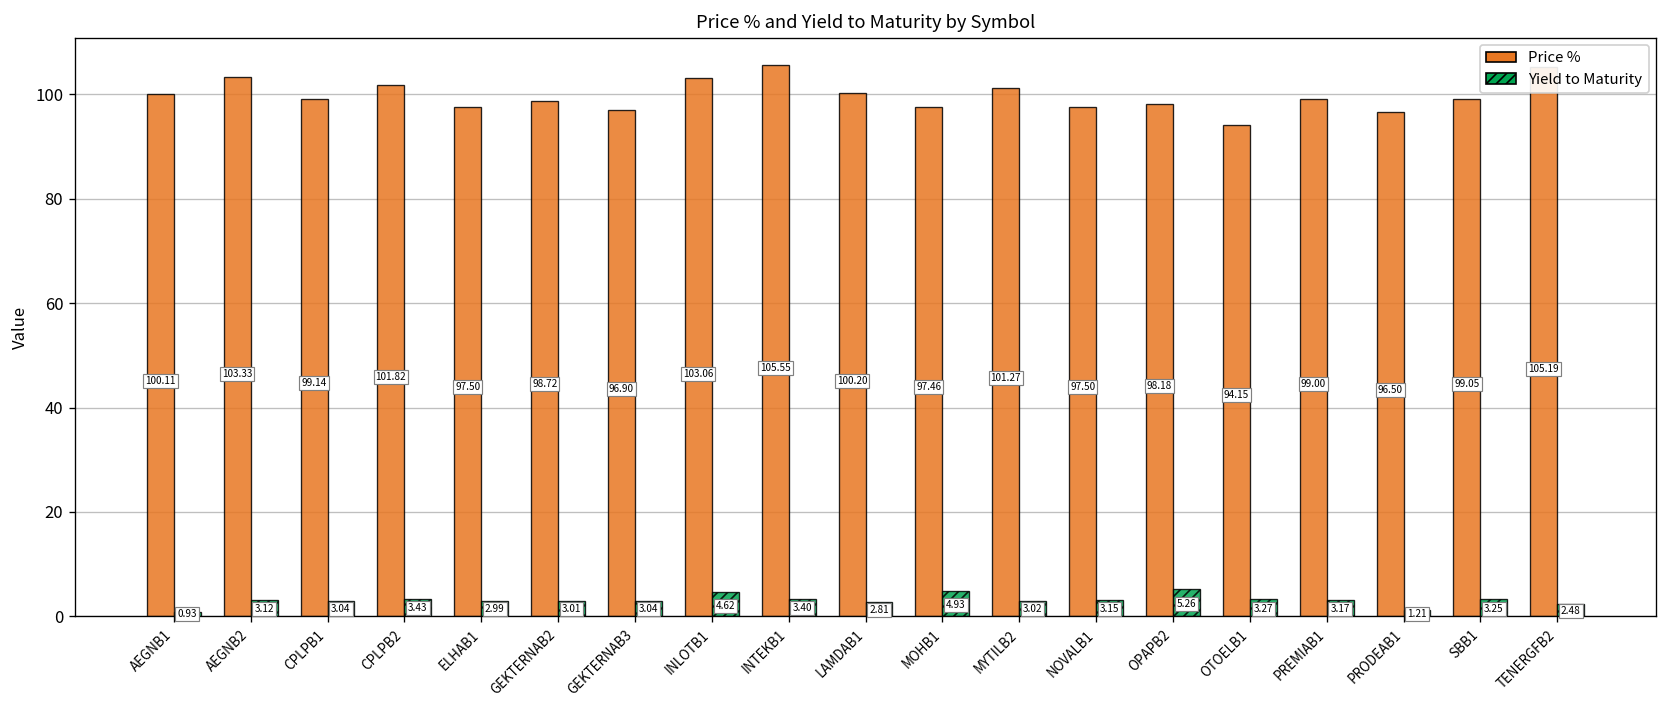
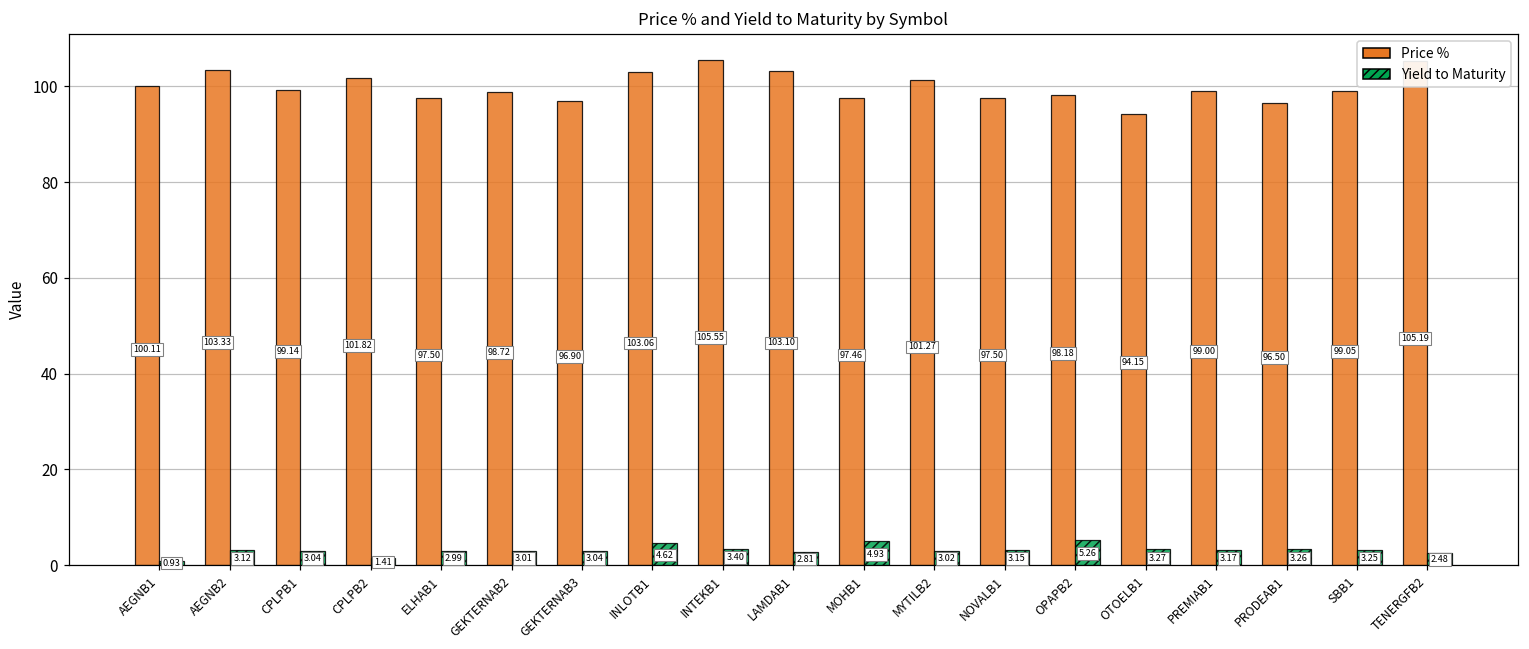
Yield to Maturity, CPLPB2: 3.43 -> 1.41
Price %, LAMDAB1: 100.20 -> 103.10
Yield to Maturity, PRODEAB1: 1.21 -> 3.26
